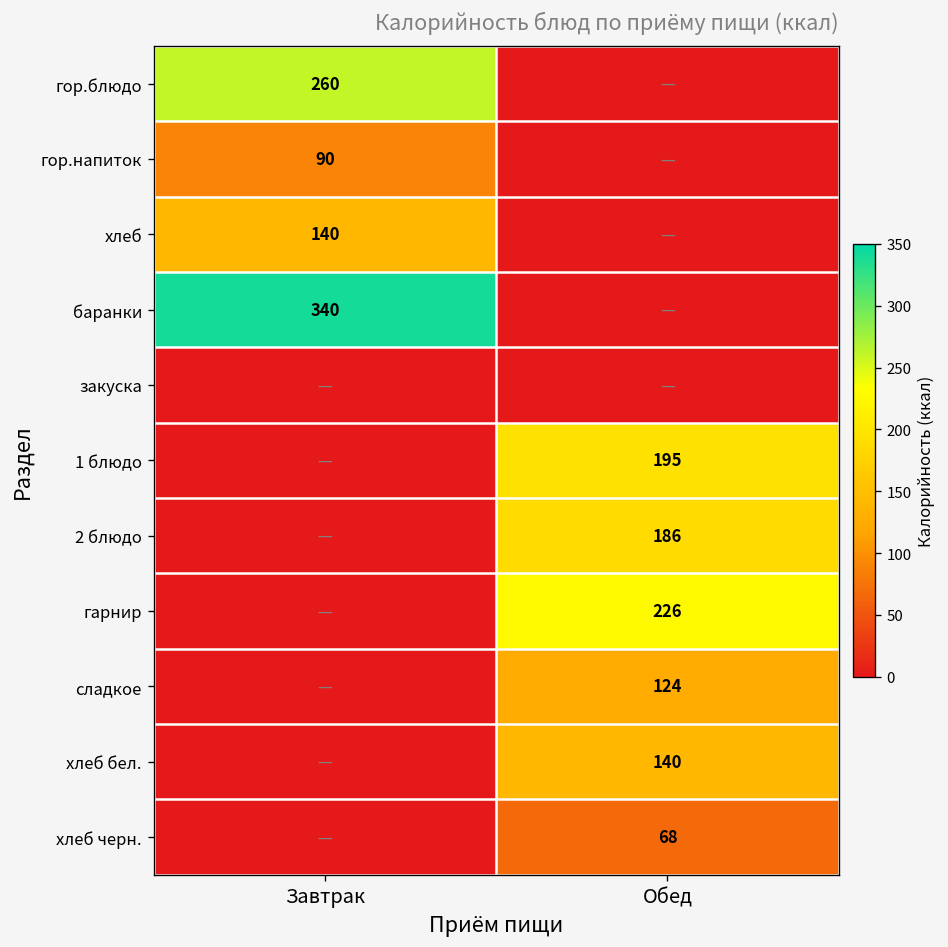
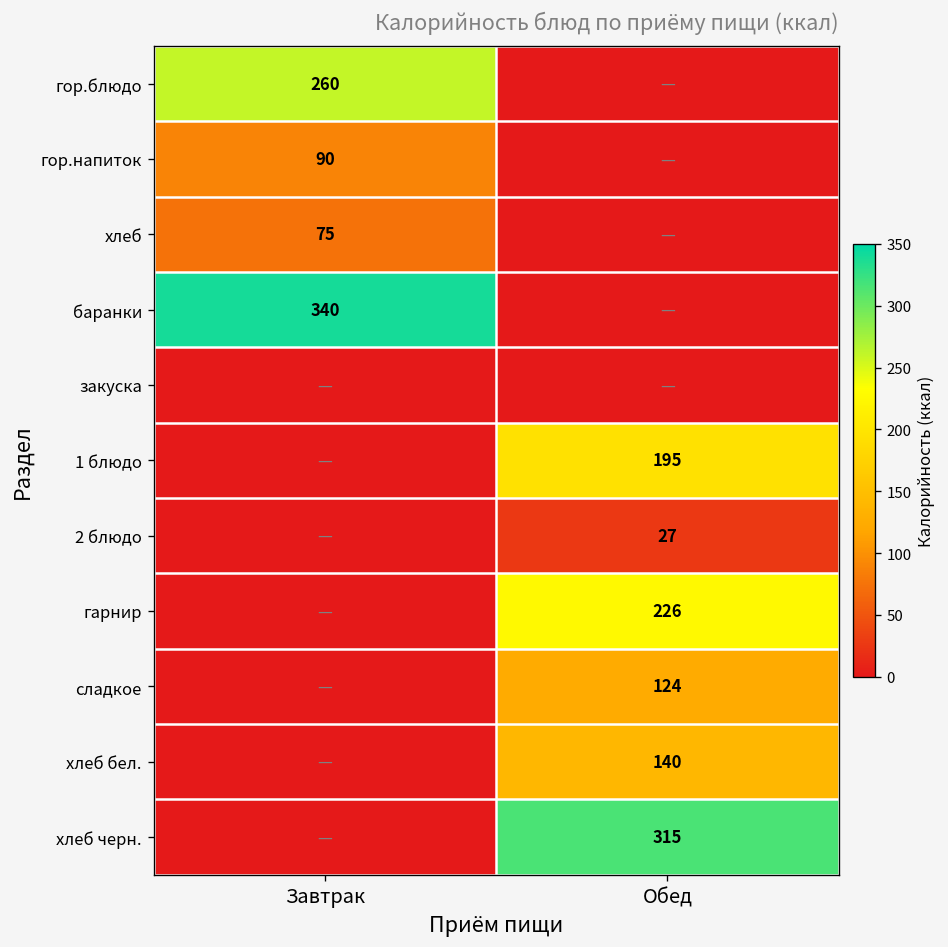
хлеб, Завтрак: 140 -> 75
2 блюдо, Обед: 186 -> 27
хлеб черн., Обед: 68 -> 315
